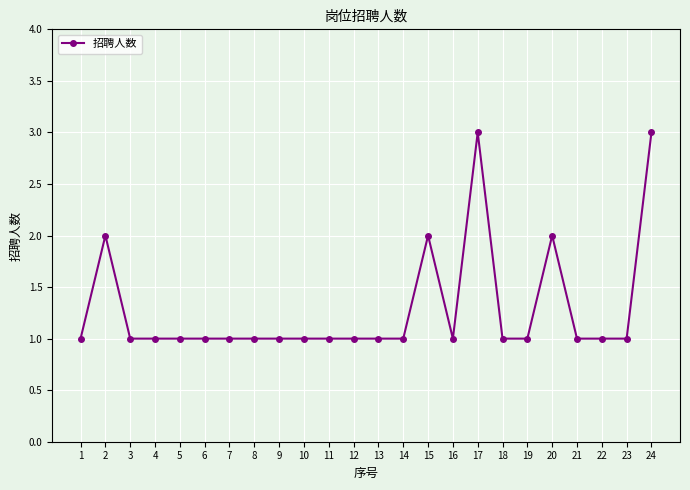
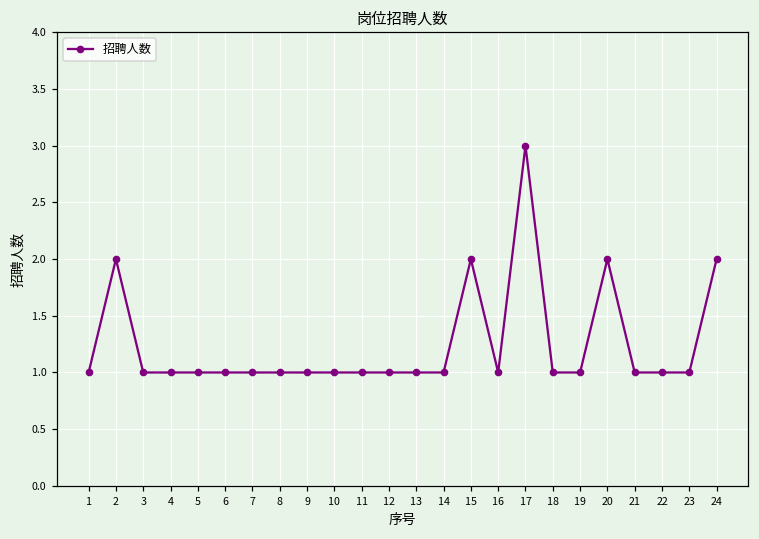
24: 3 -> 2
